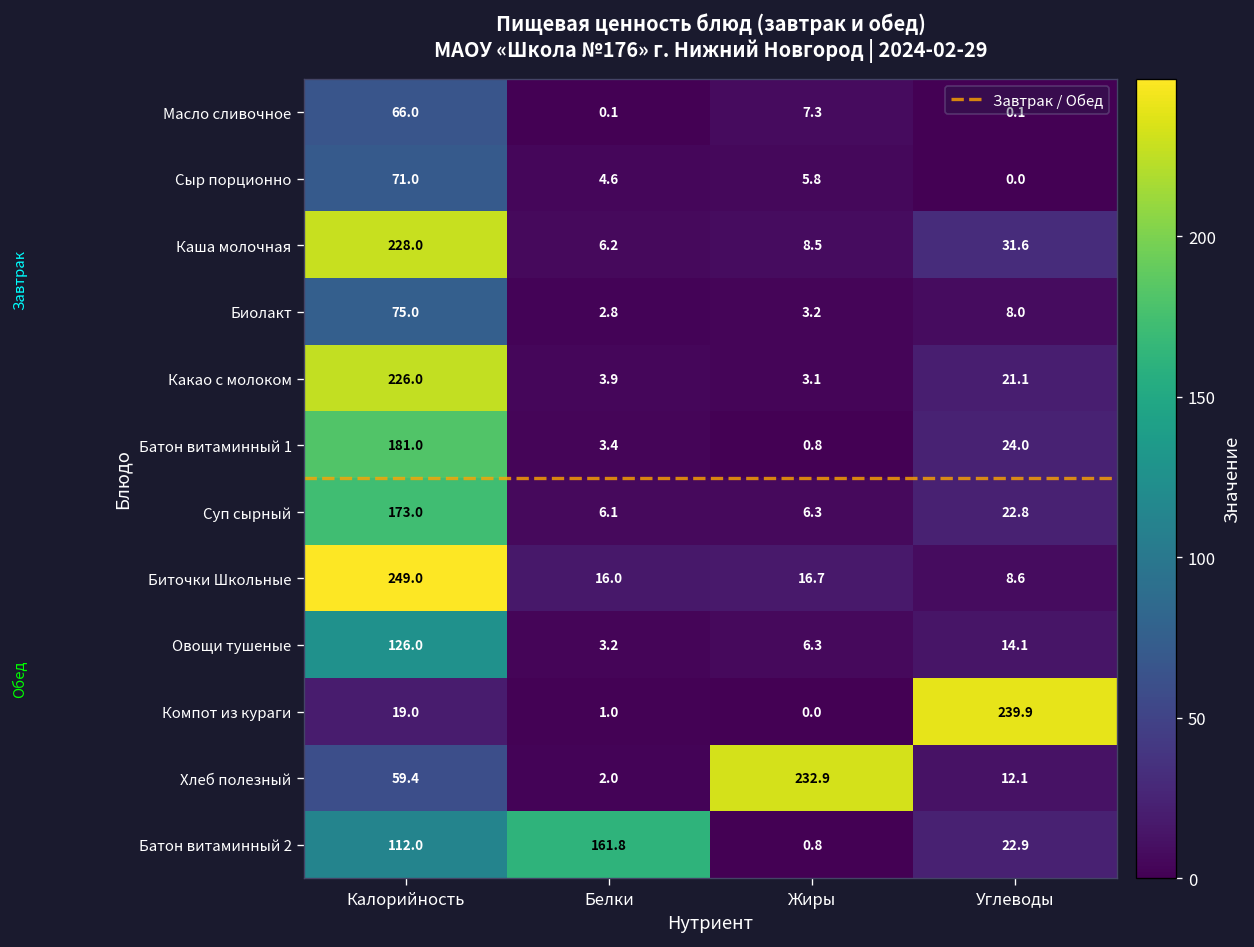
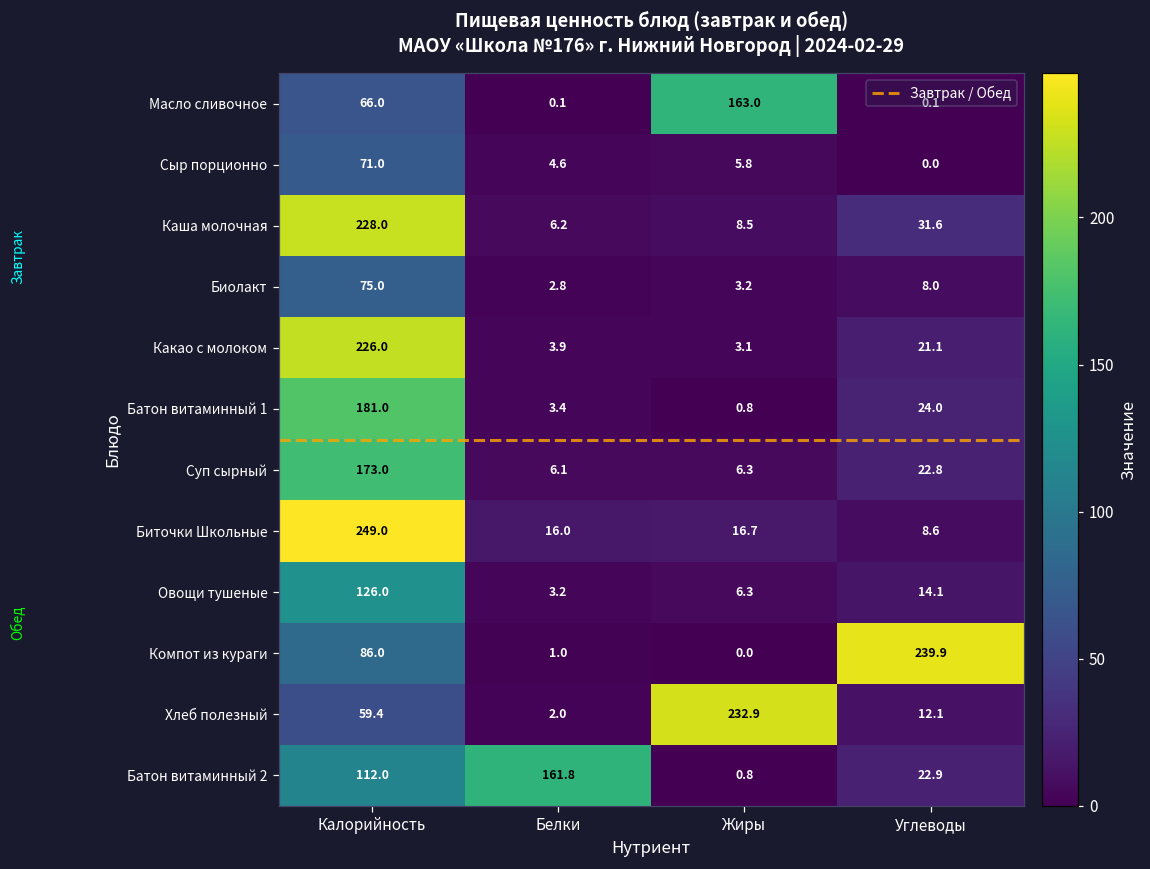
Масло сливочное, Жиры: 7.3 -> 163.0
Компот из кураги, Калорийность: 19.0 -> 86.0
